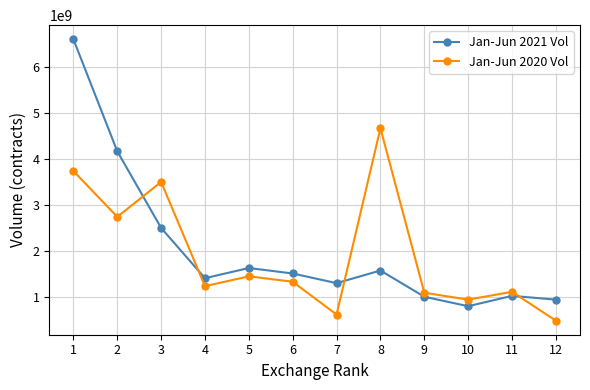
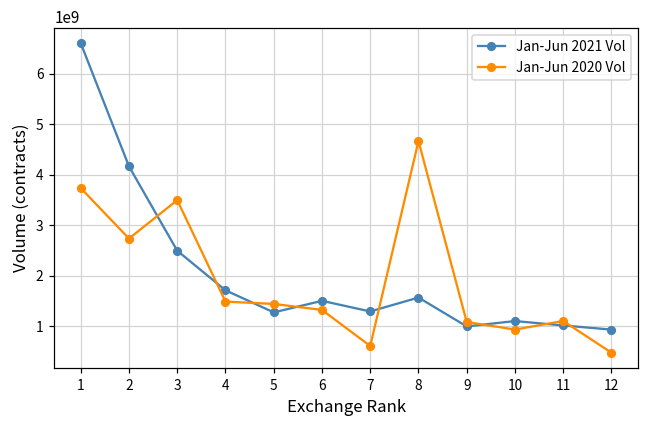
Jan-Jun 2021 Vol, 4: 1400000000 -> 1700000000
Jan-Jun 2020 Vol, 4: 1200000000 -> 1500000000
Jan-Jun 2021 Vol, 5: 1600000000 -> 1300000000
Jan-Jun 2021 Vol, 10: 800000000 -> 1100000000
